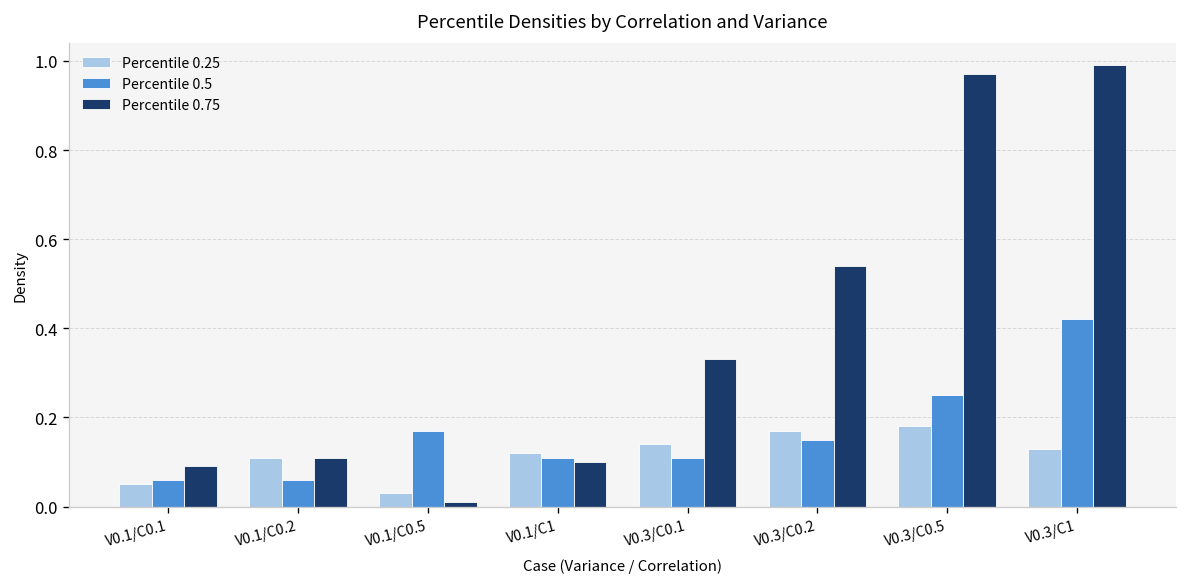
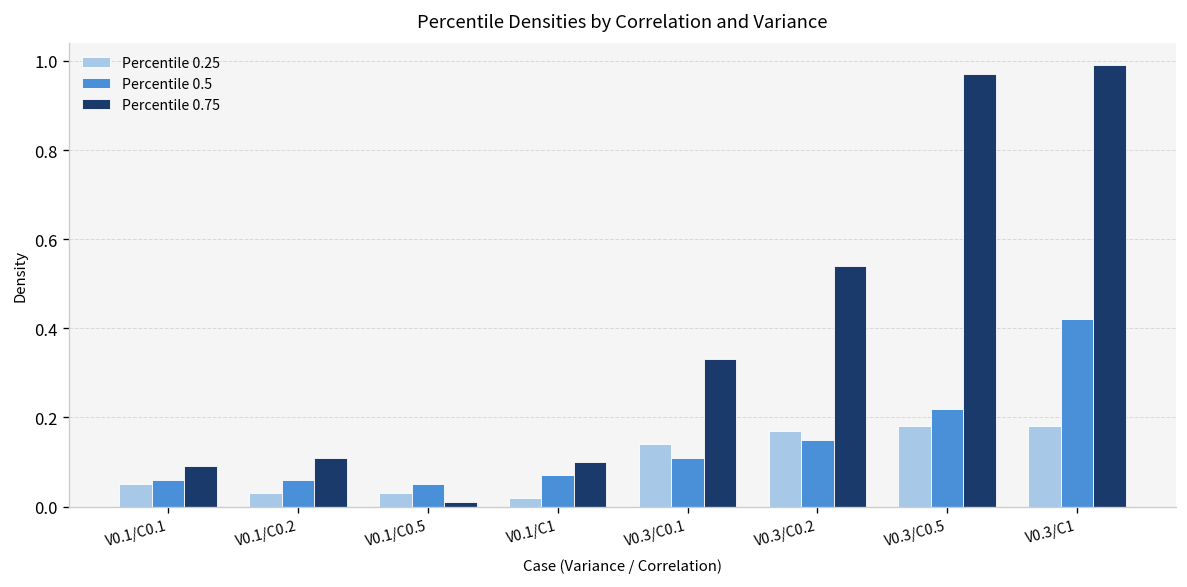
Percentile 0.25, V0.1/C0.2: 0.11 -> 0.03
Percentile 0.5, V0.1/C0.5: 0.17 -> 0.05
Percentile 0.25, V0.1/C1: 0.12 -> 0.02
Percentile 0.5, V0.1/C1: 0.11 -> 0.07
Percentile 0.5, V0.3/C0.5: 0.25 -> 0.22
Percentile 0.25, V0.3/C1: 0.13 -> 0.18
